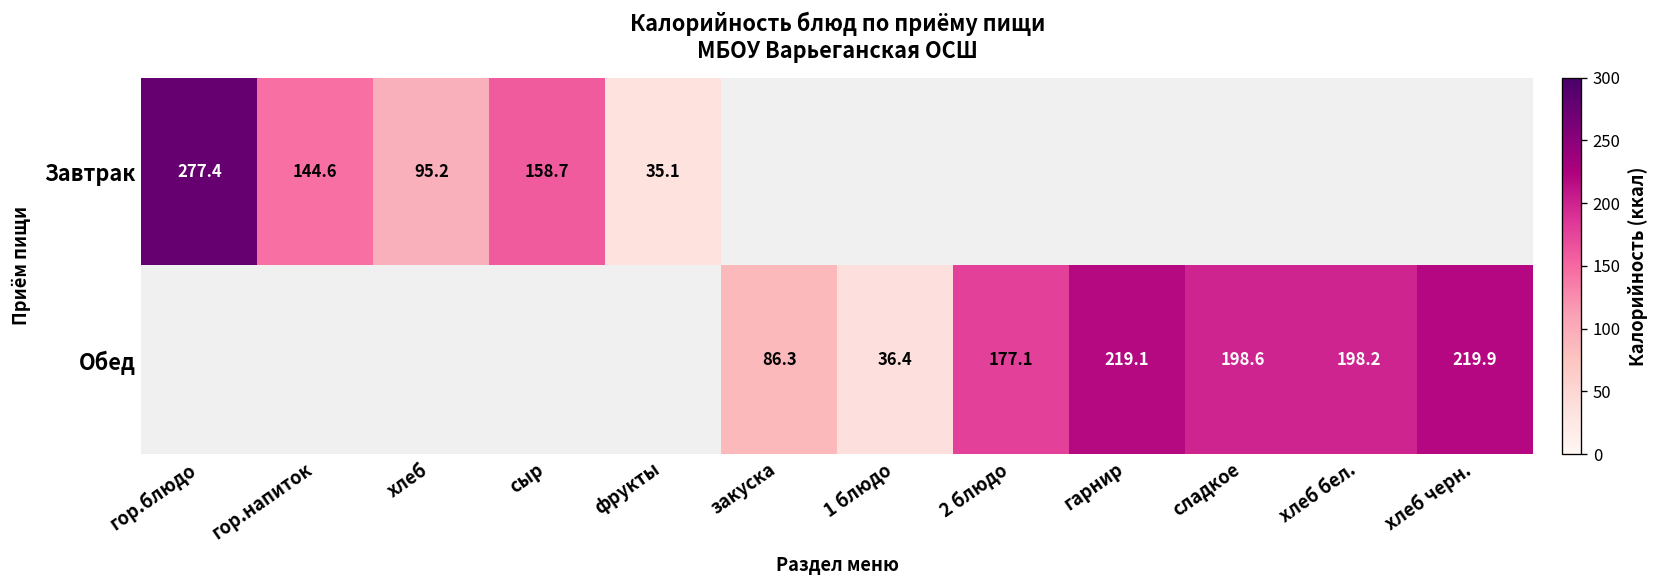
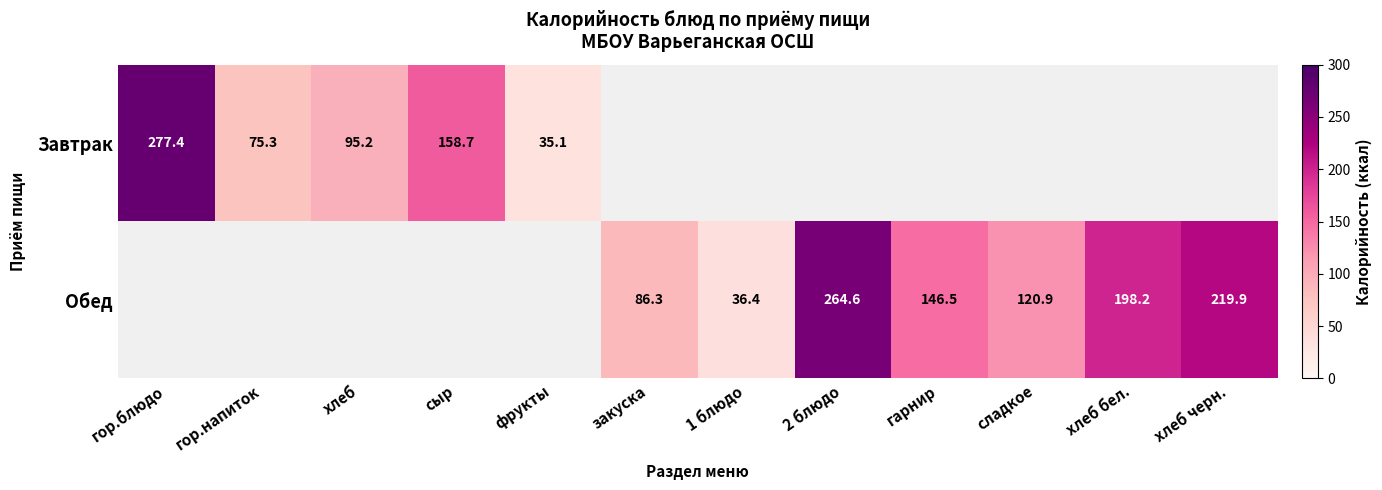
Завтрак, гор.напиток: 144.6 -> 75.3
Обед, 2 блюдо: 177.1 -> 264.6
Обед, гарнир: 219.1 -> 146.5
Обед, сладкое: 198.6 -> 120.9
